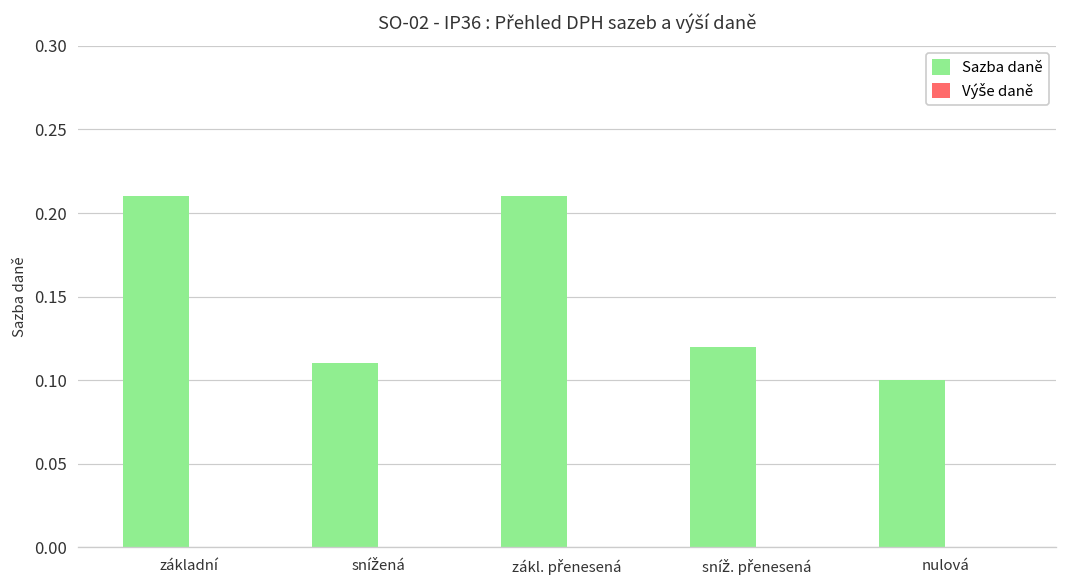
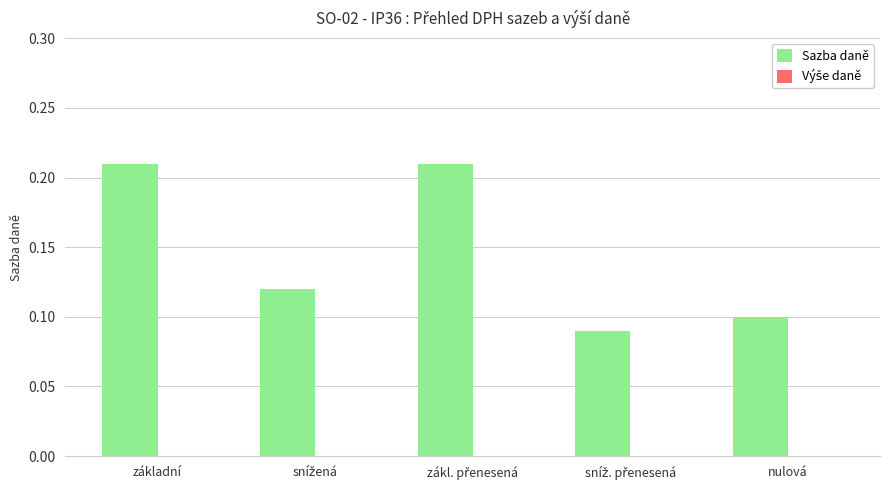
Sazba daně, snížená: 0.11 -> 0.12
Sazba daně, sníž. přenesená: 0.12 -> 0.09
